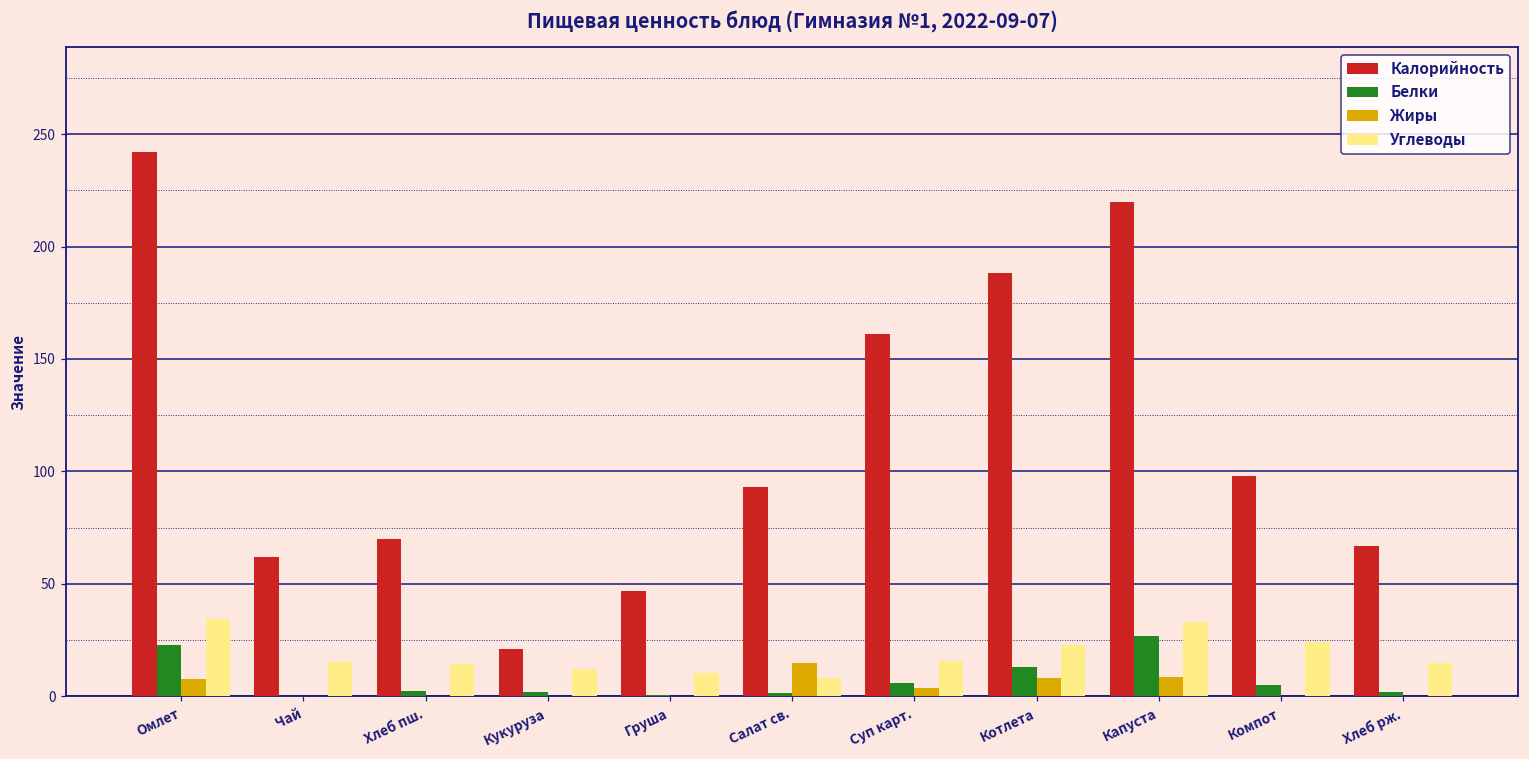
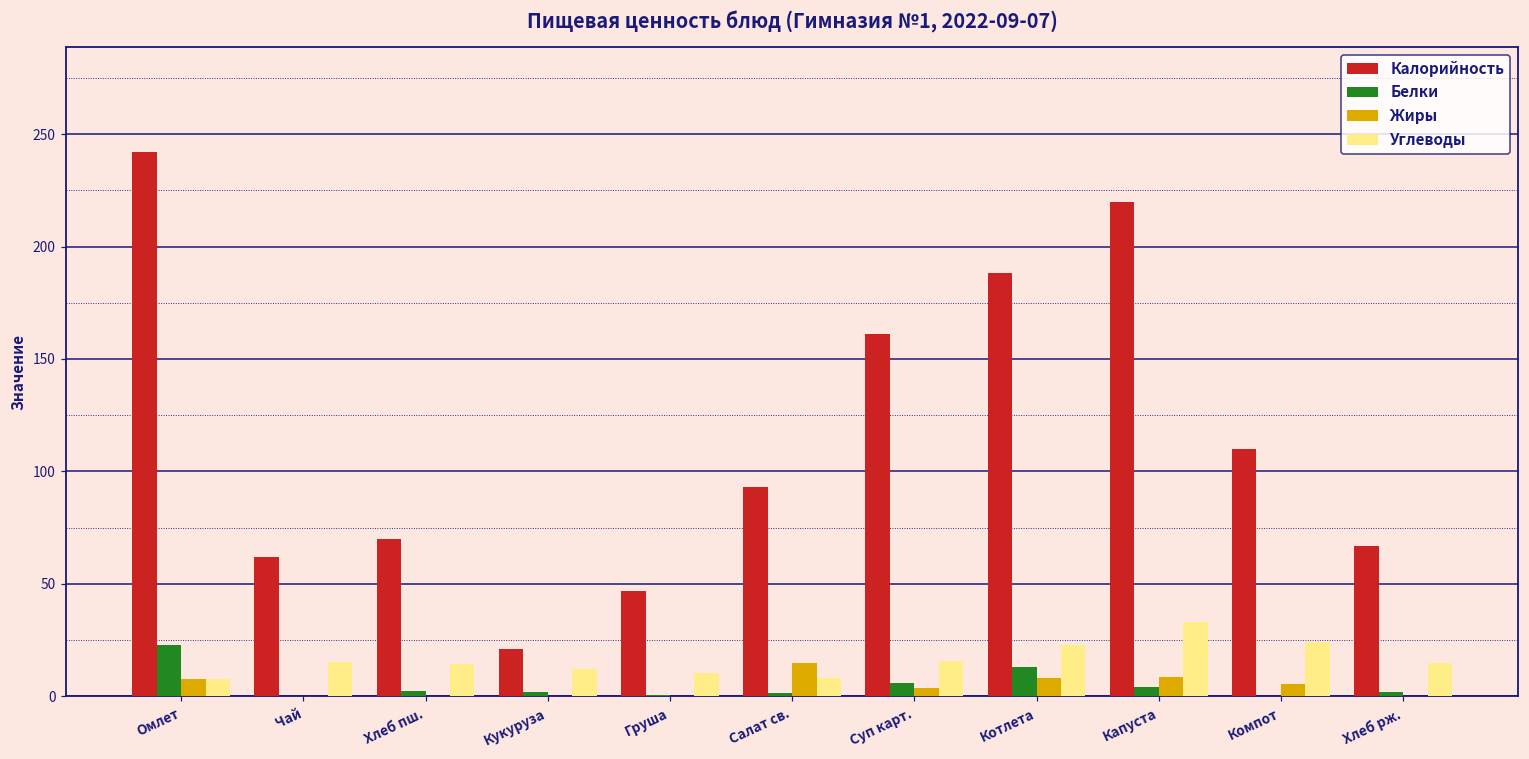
Углеводы, Омлет: 35 -> 8
Белки, Капуста: 27 -> 4
Калорийность, Компот: 98 -> 110
Белки, Компот: 5 -> 0
Жиры, Компот: 0 -> 5
